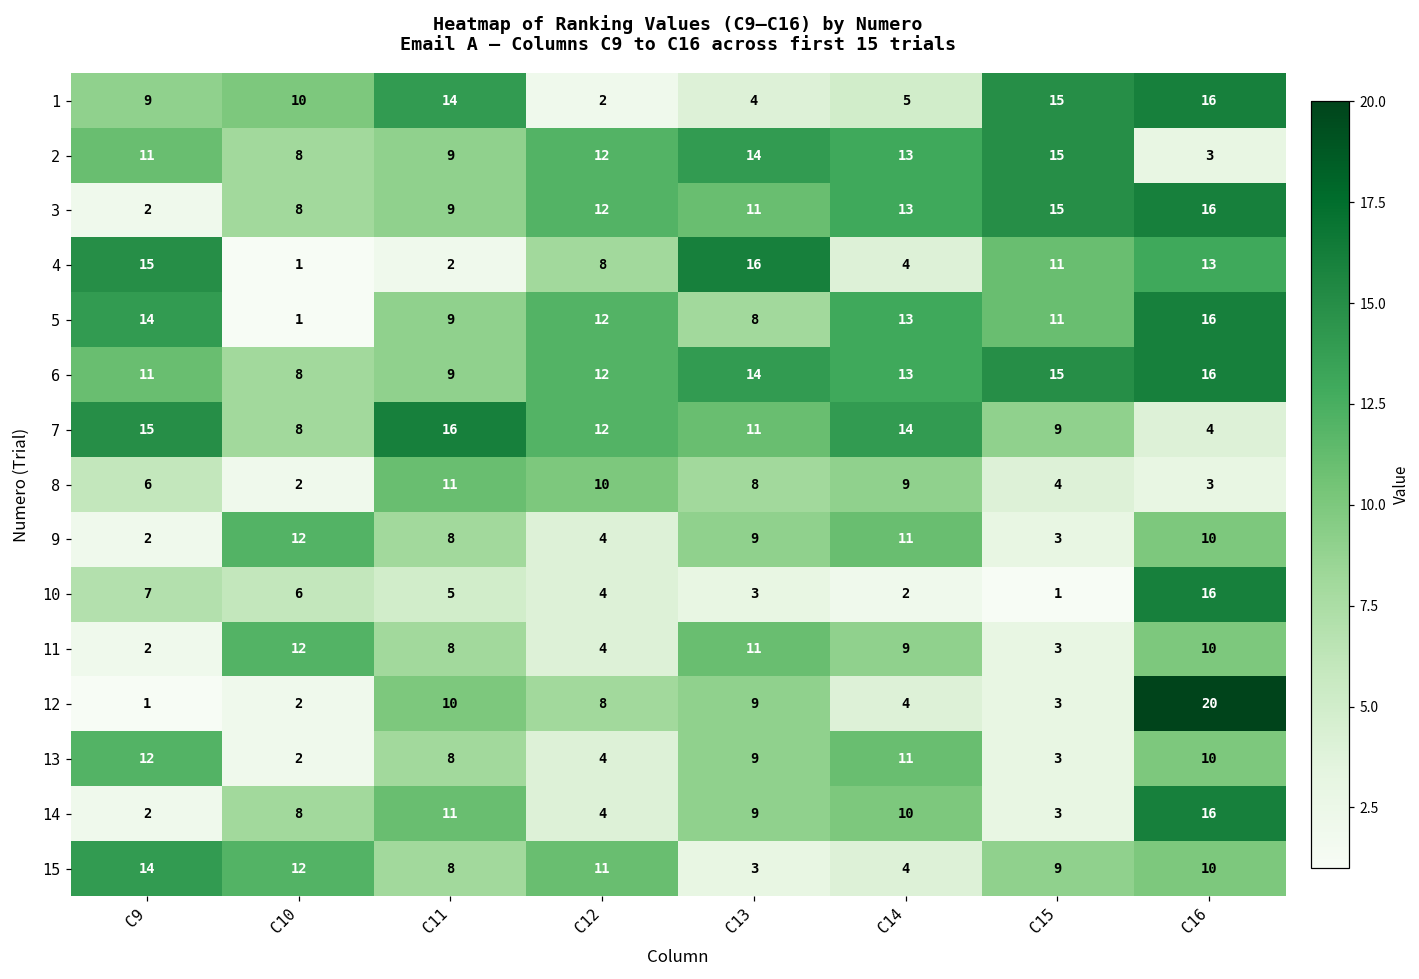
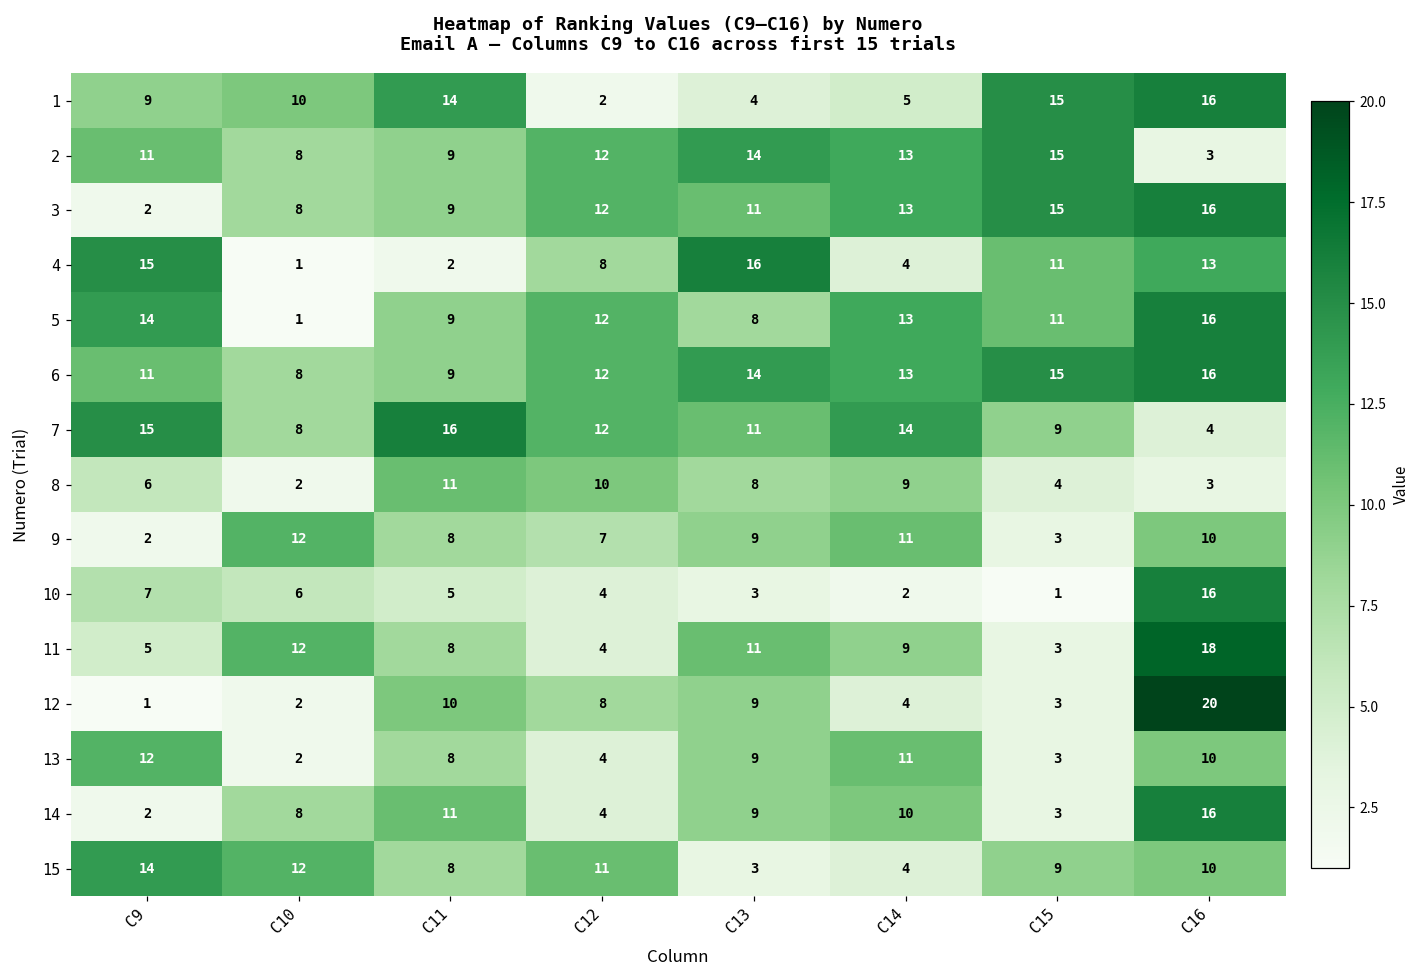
9, C12: 4 -> 7
11, C9: 2 -> 5
11, C16: 10 -> 18
